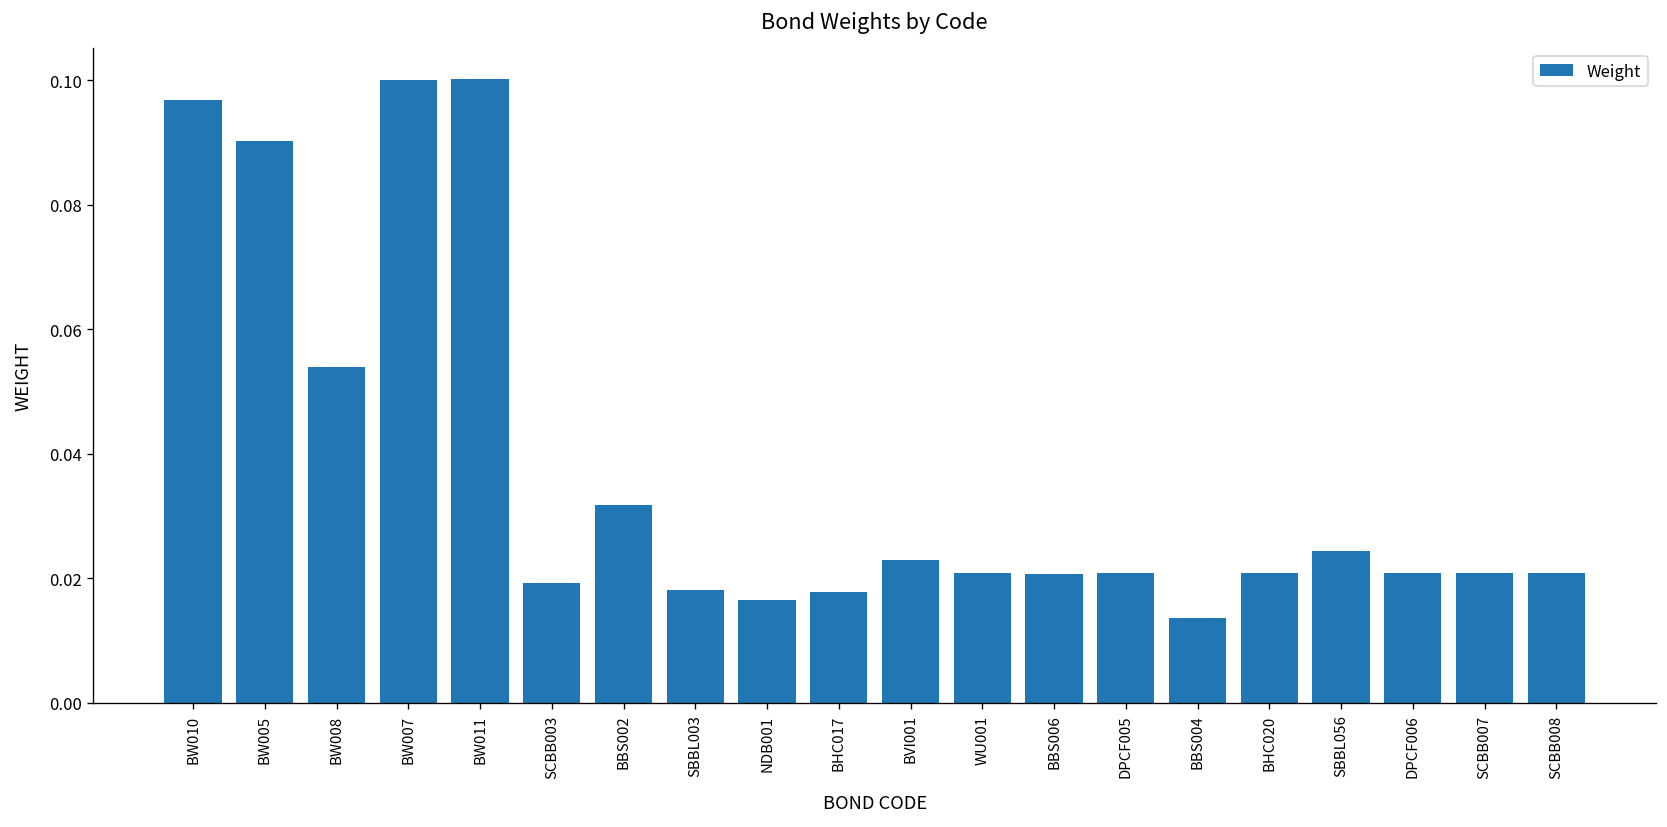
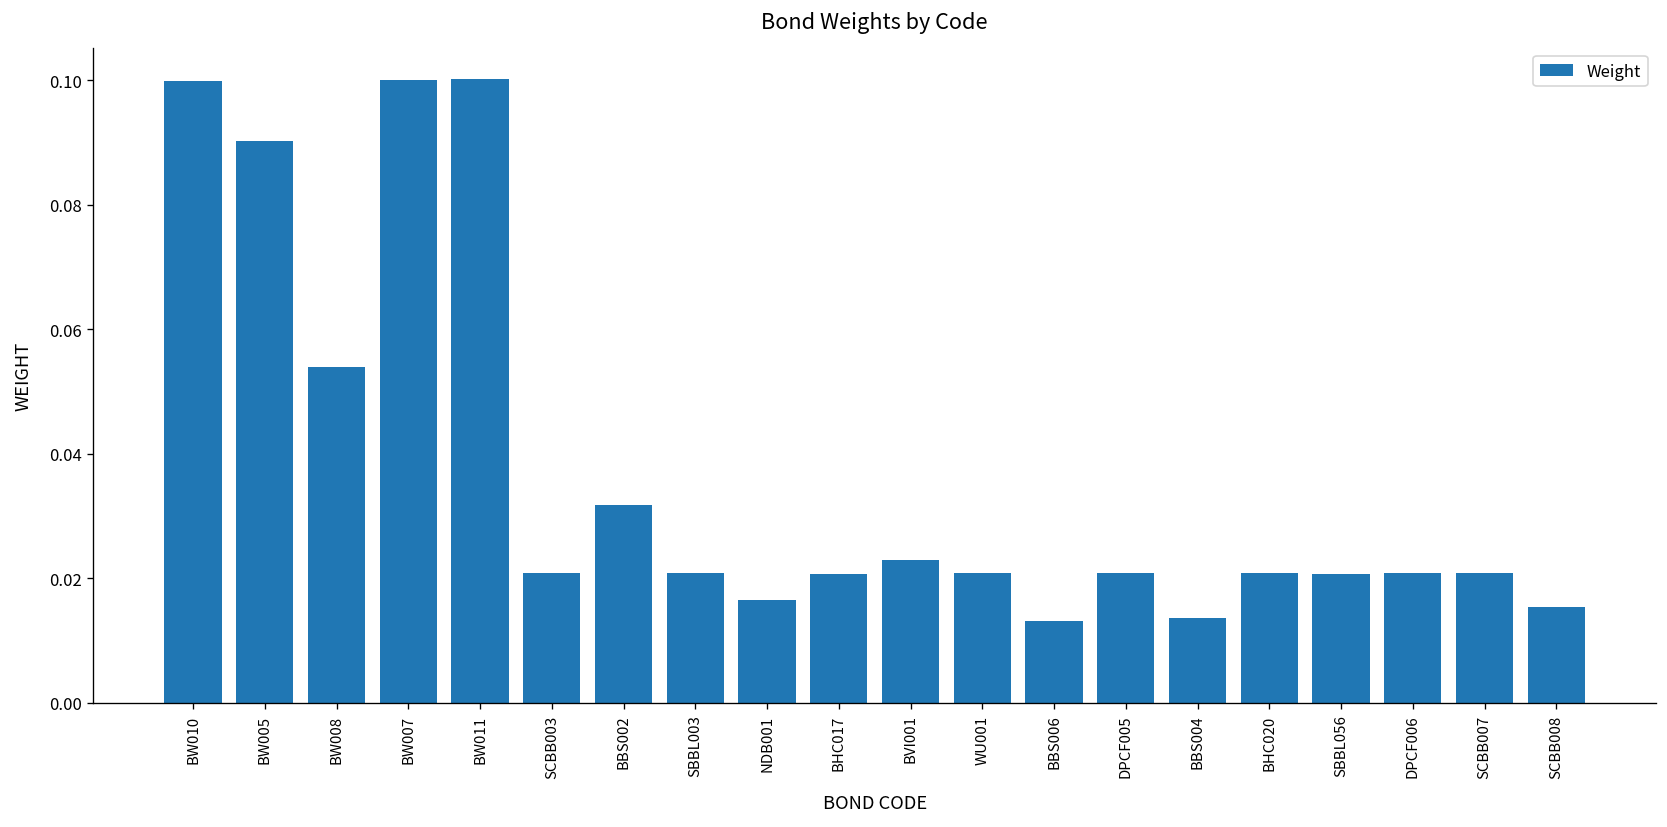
BW010: 0.097 -> 0.100
SCBB003: 0.019 -> 0.021
SBBL003: 0.018 -> 0.021
BHC017: 0.018 -> 0.021
BBS006: 0.021 -> 0.013
SBBL056: 0.024 -> 0.021
SCBB008: 0.021 -> 0.015
